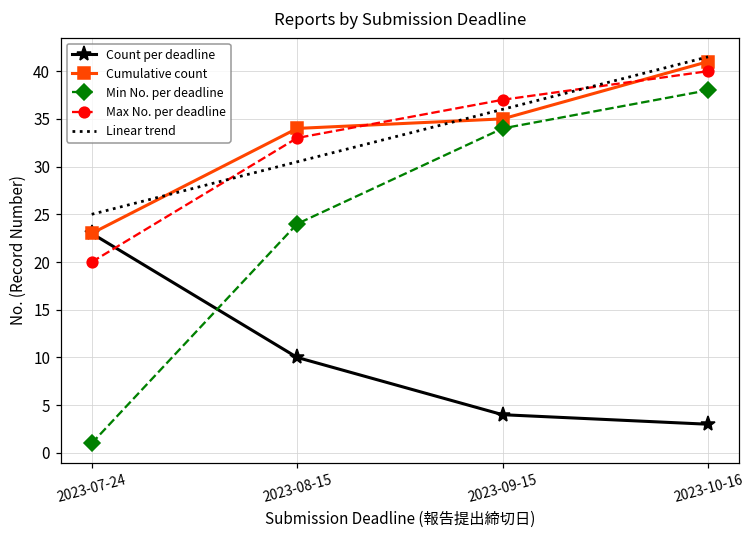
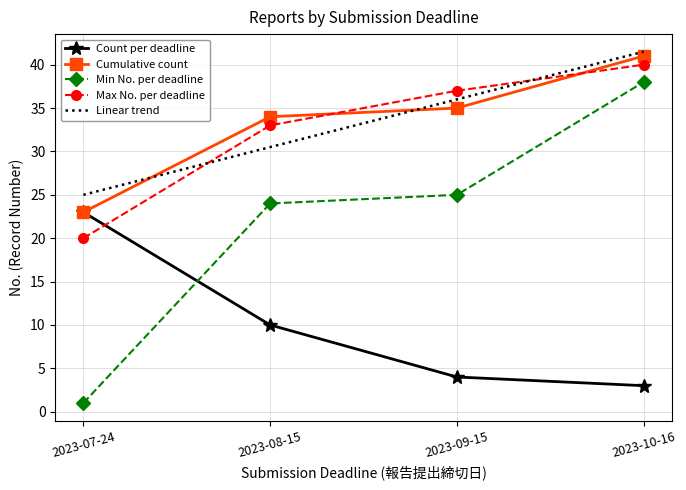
Min No. per deadline, 2023-09-15: 34 -> 25
